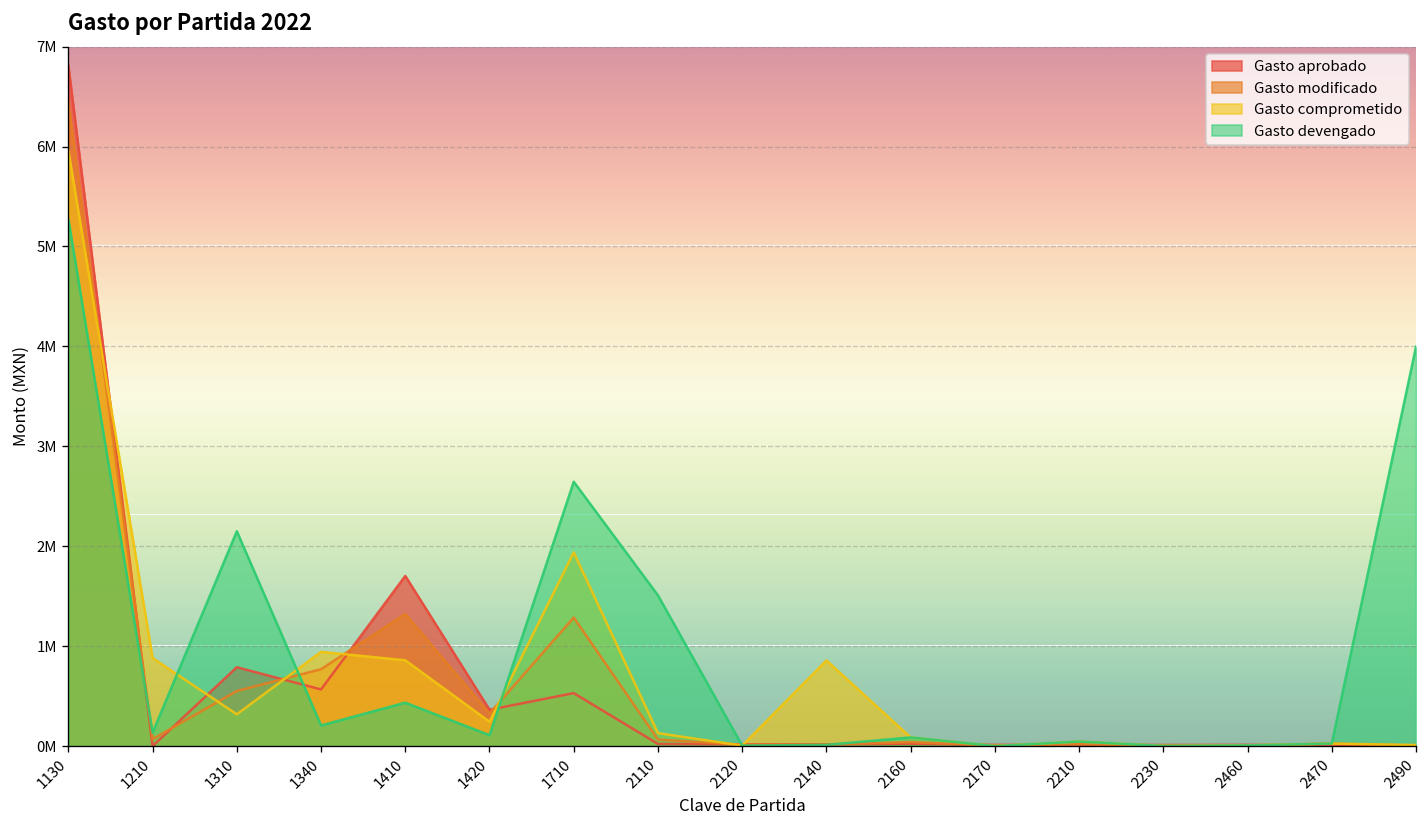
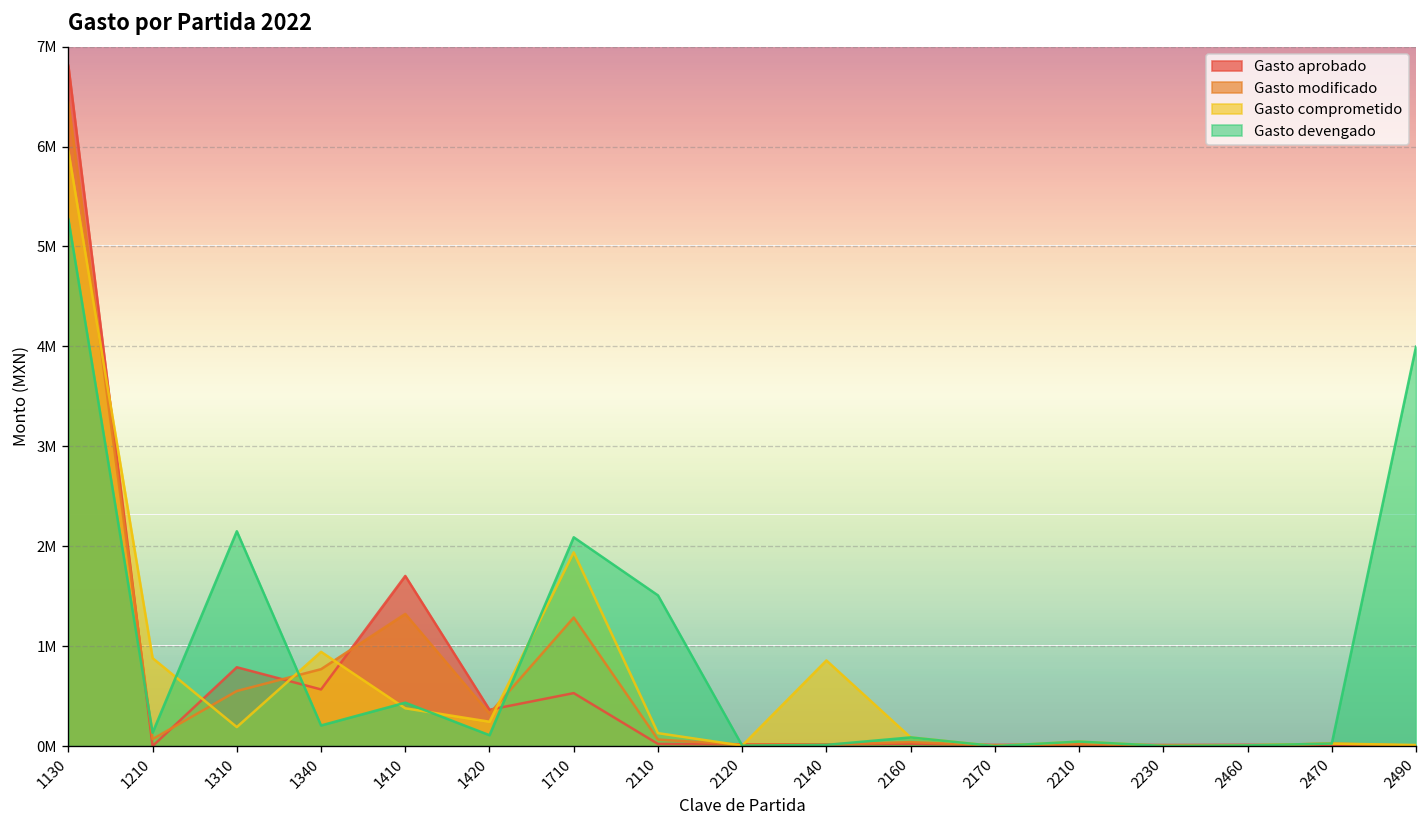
Gasto comprometido, 1310: 300000 -> 200000
Gasto comprometido, 1410: 900000 -> 400000
Gasto devengado, 1710: 2600000 -> 2100000
